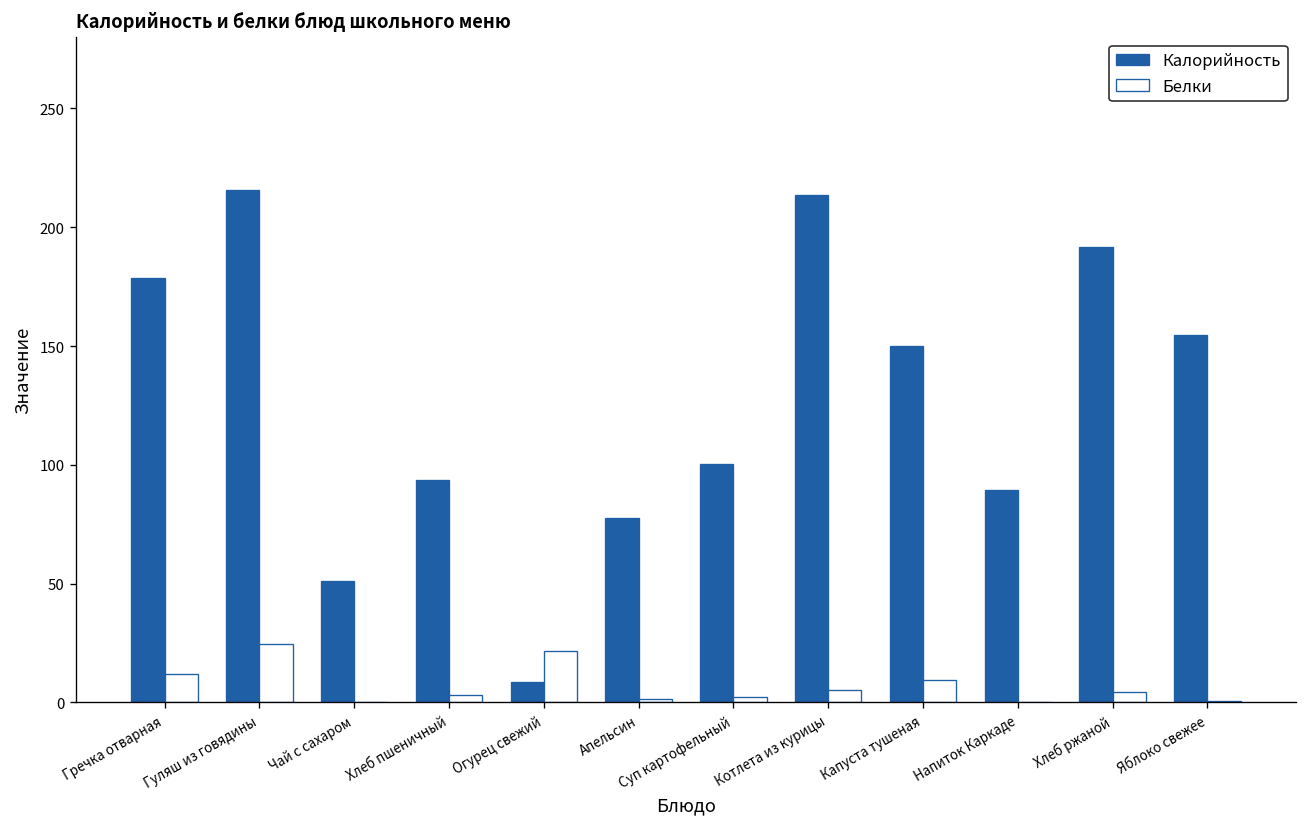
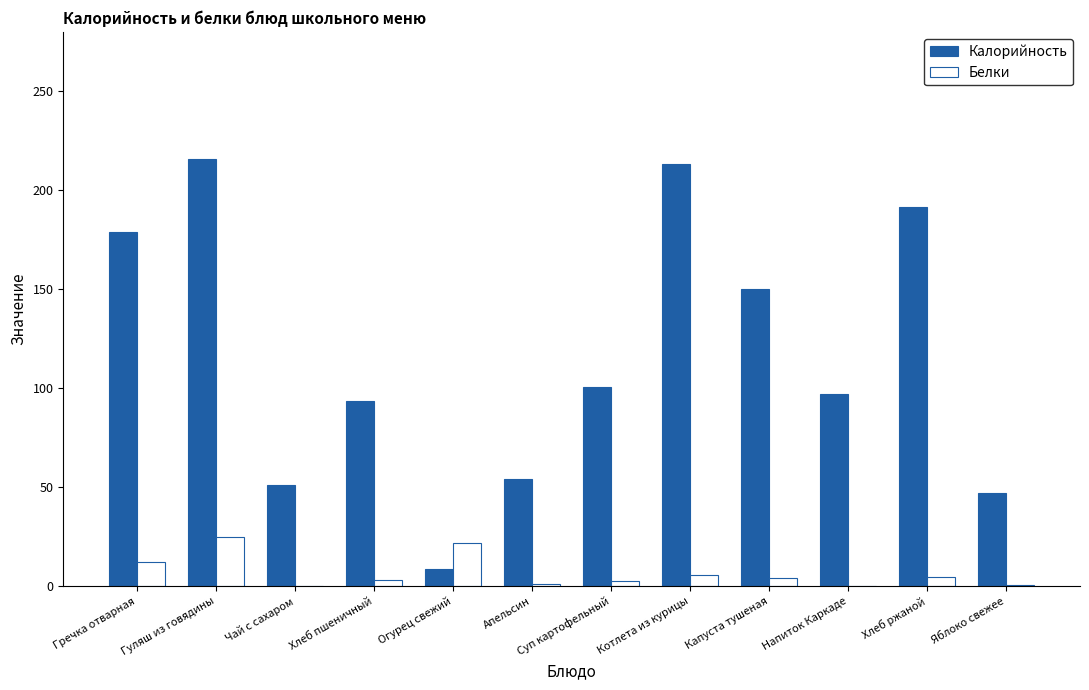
Калорийность, Апельсин: 77 -> 54
Белки, Капуста тушеная: 9 -> 4
Калорийность, Напиток Каркаде: 89 -> 97
Калорийность, Яблоко свежее: 155 -> 47
